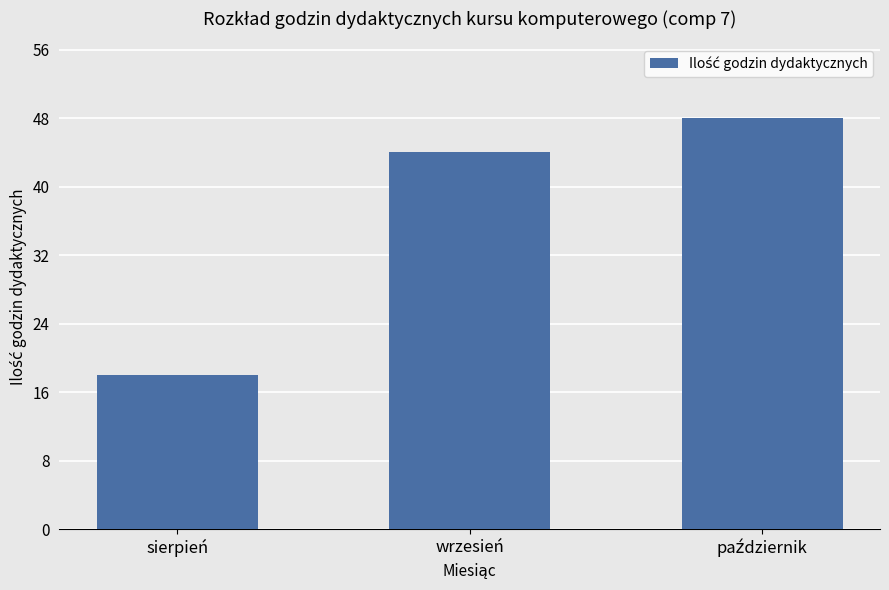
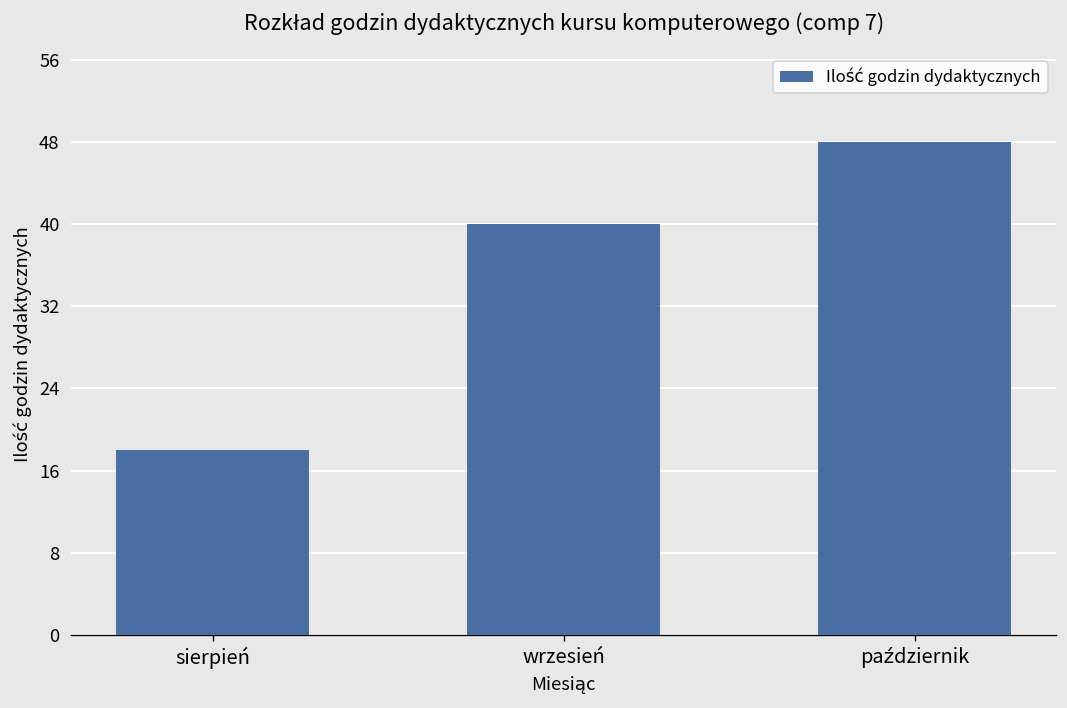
wrzesień: 44 -> 40
